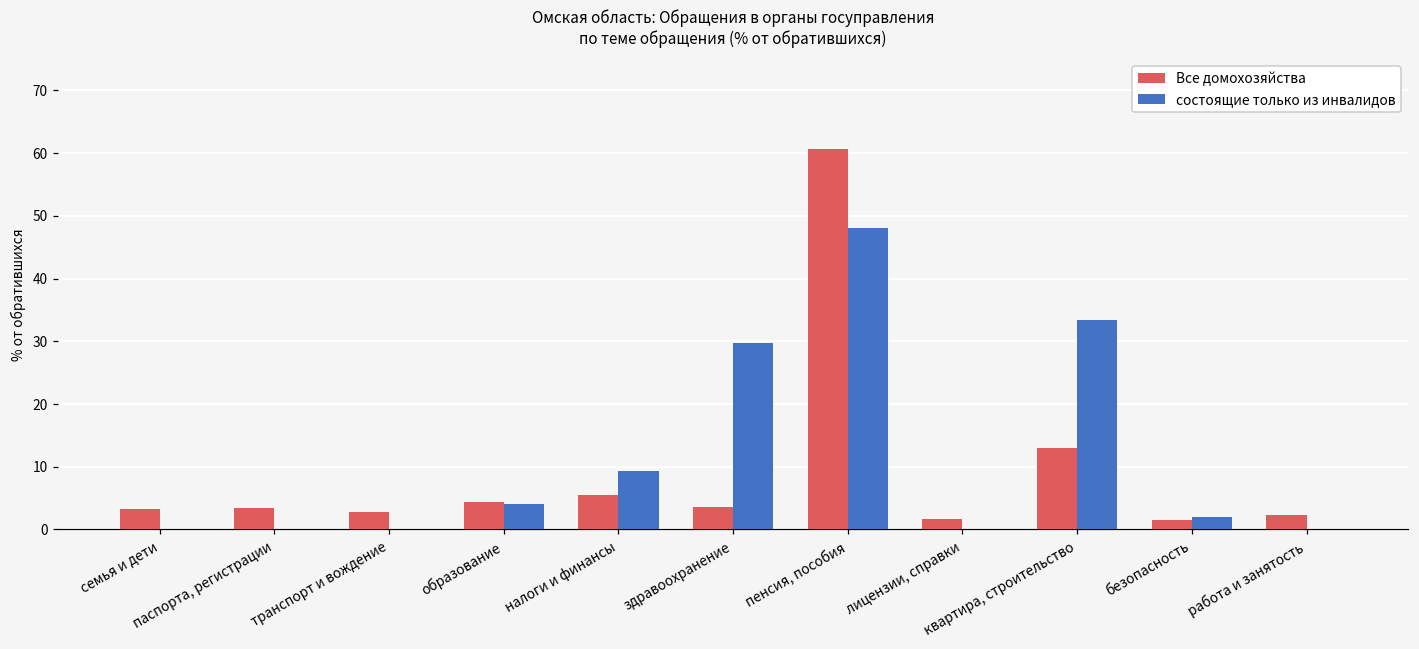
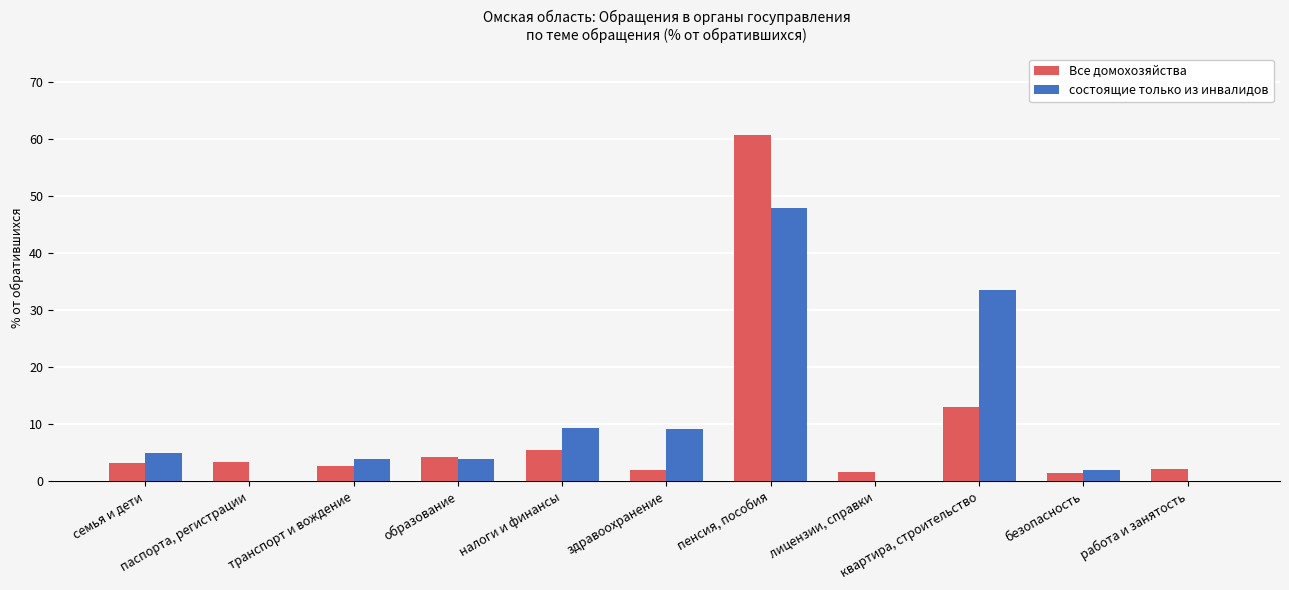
состоящие только из инвалидов, семья и дети: 0 -> 5
состоящие только из инвалидов, транспорт и вождение: 0 -> 4
Все домохозяйства, здравоохранение: 4 -> 2
состоящие только из инвалидов, здравоохранение: 30 -> 9
